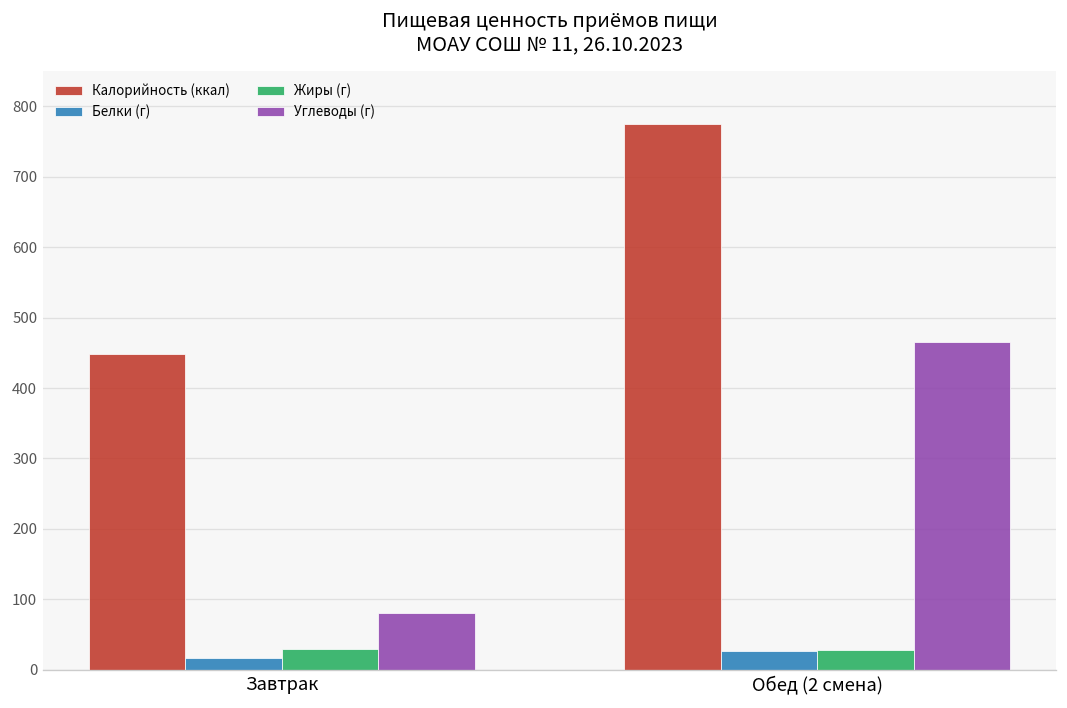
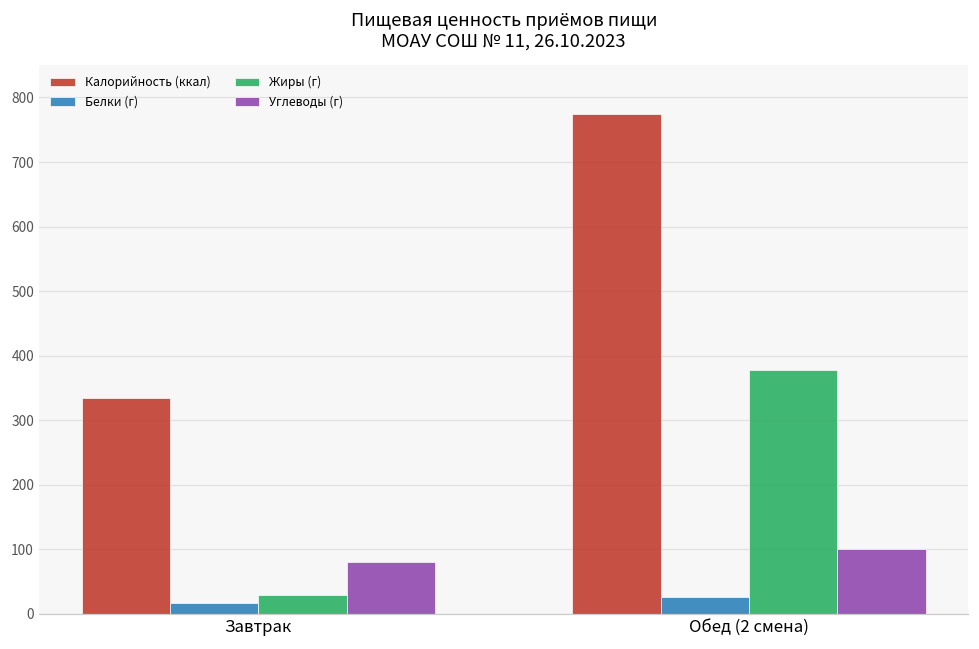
Калорийность (ккал), Завтрак: 450 -> 330
Жиры (г), Обед (2 смена): 30 -> 380
Углеводы (г), Обед (2 смена): 470 -> 100
